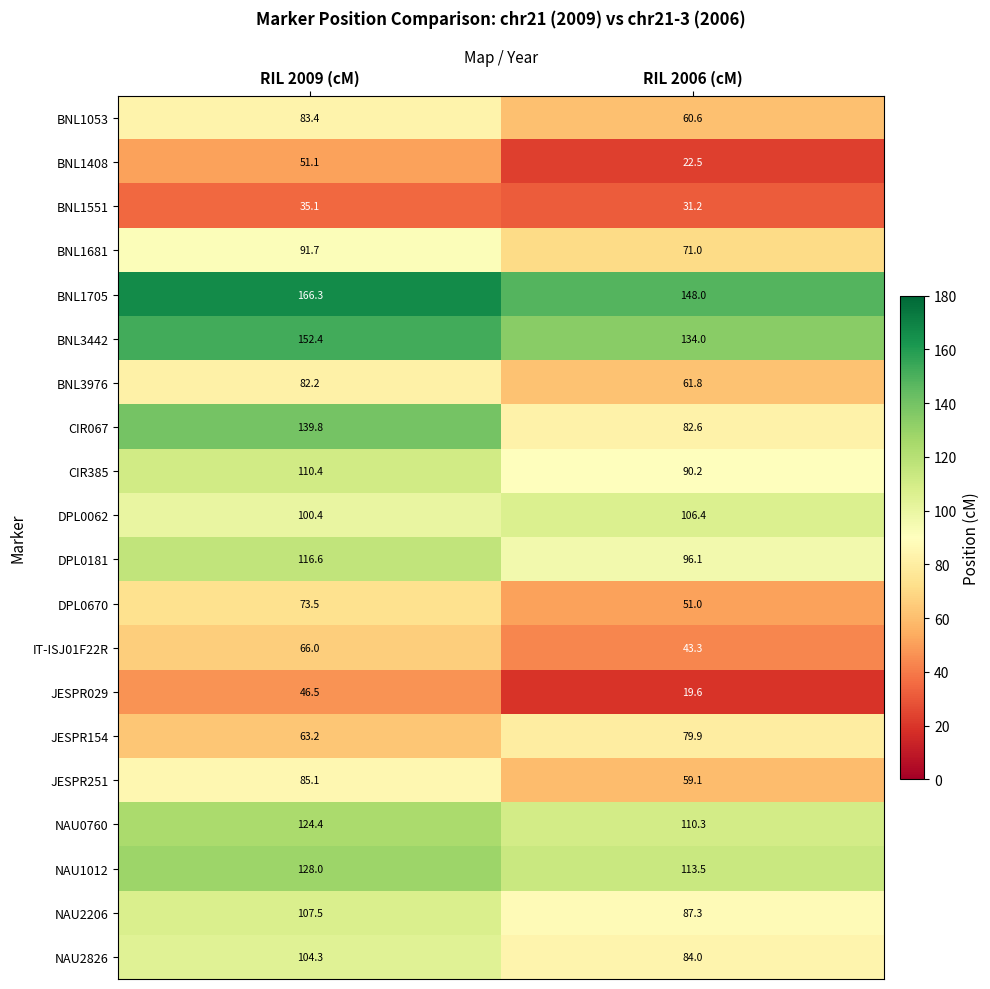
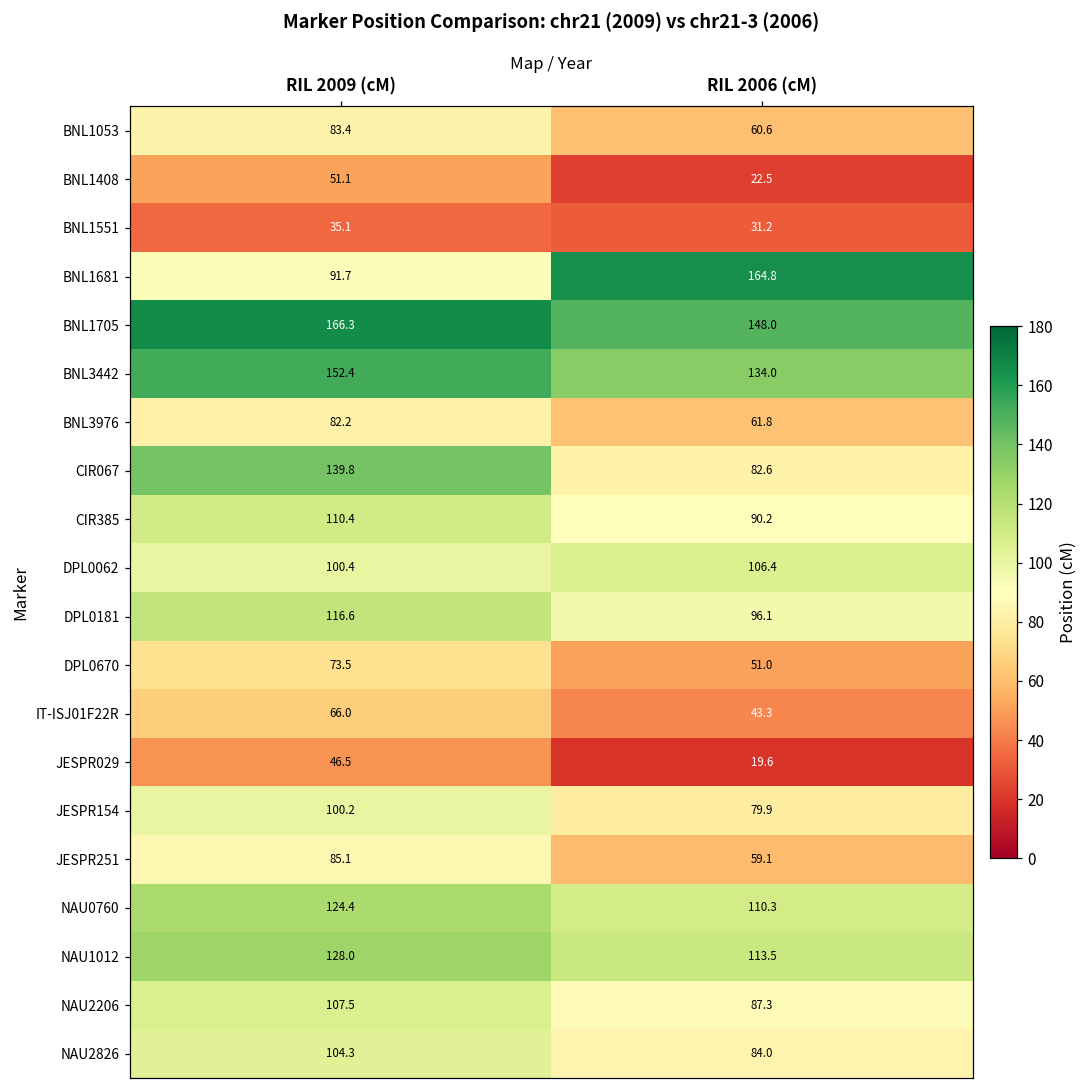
BNL1681, RIL 2006 (cM): 71.0 -> 164.8
JESPR154, RIL 2009 (cM): 63.2 -> 100.2
